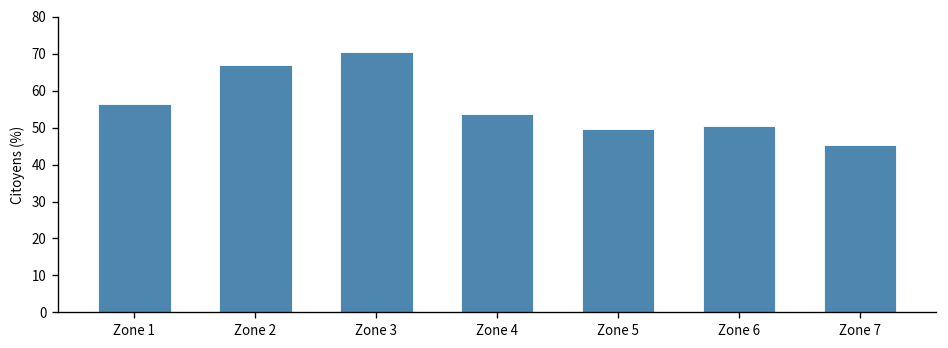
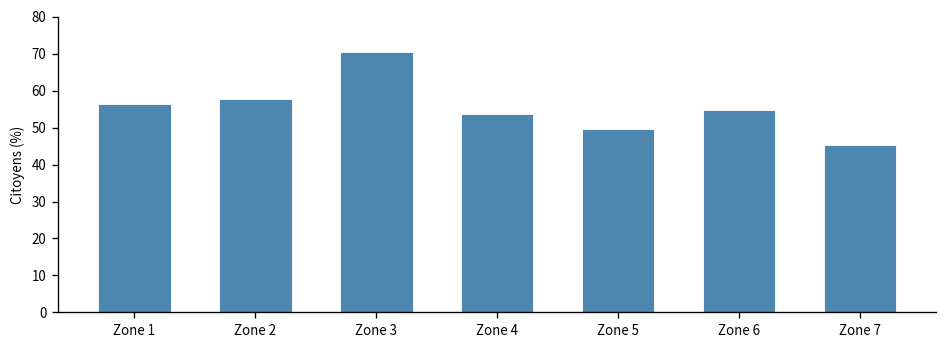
Zone 2: 67 -> 58
Zone 6: 50 -> 55
